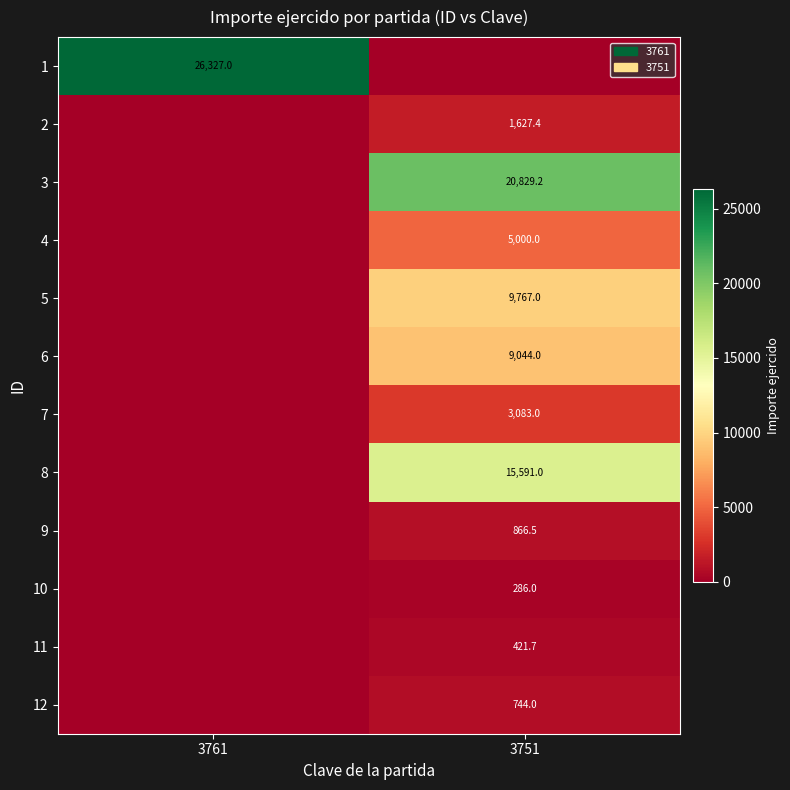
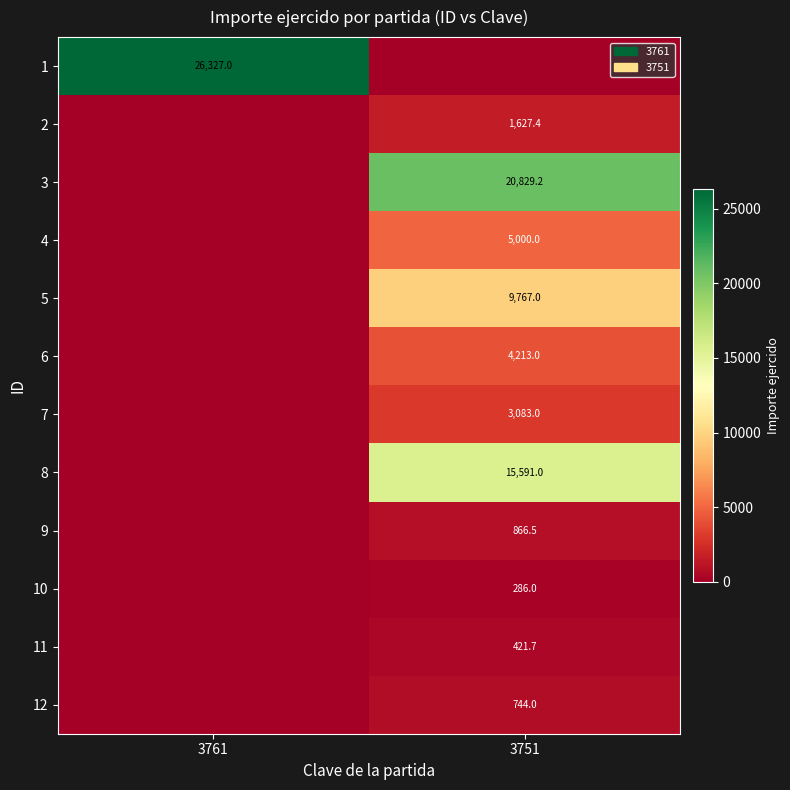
6, 3751: 9,044.0 -> 4,213.0
